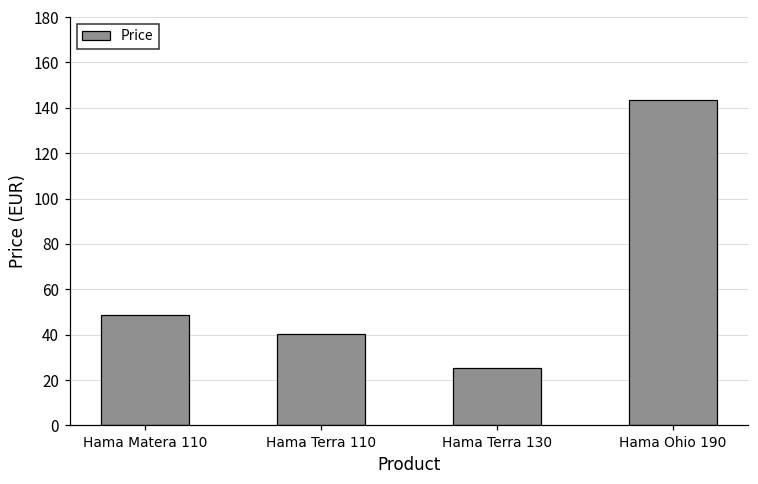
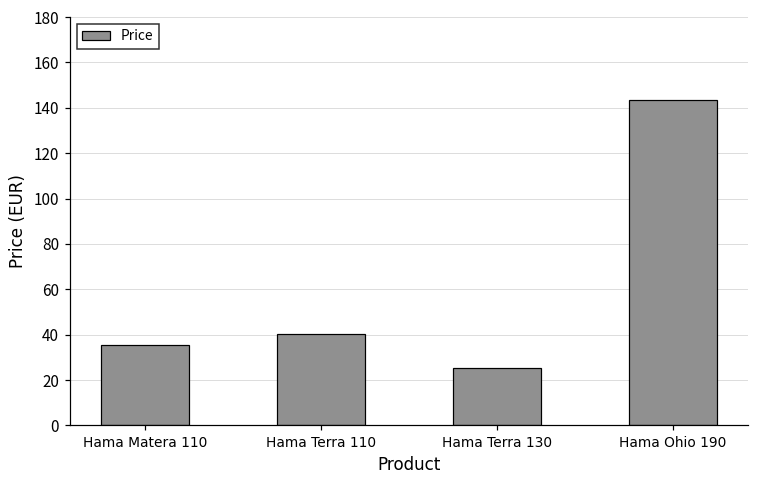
Hama Matera 110: 49 -> 36
